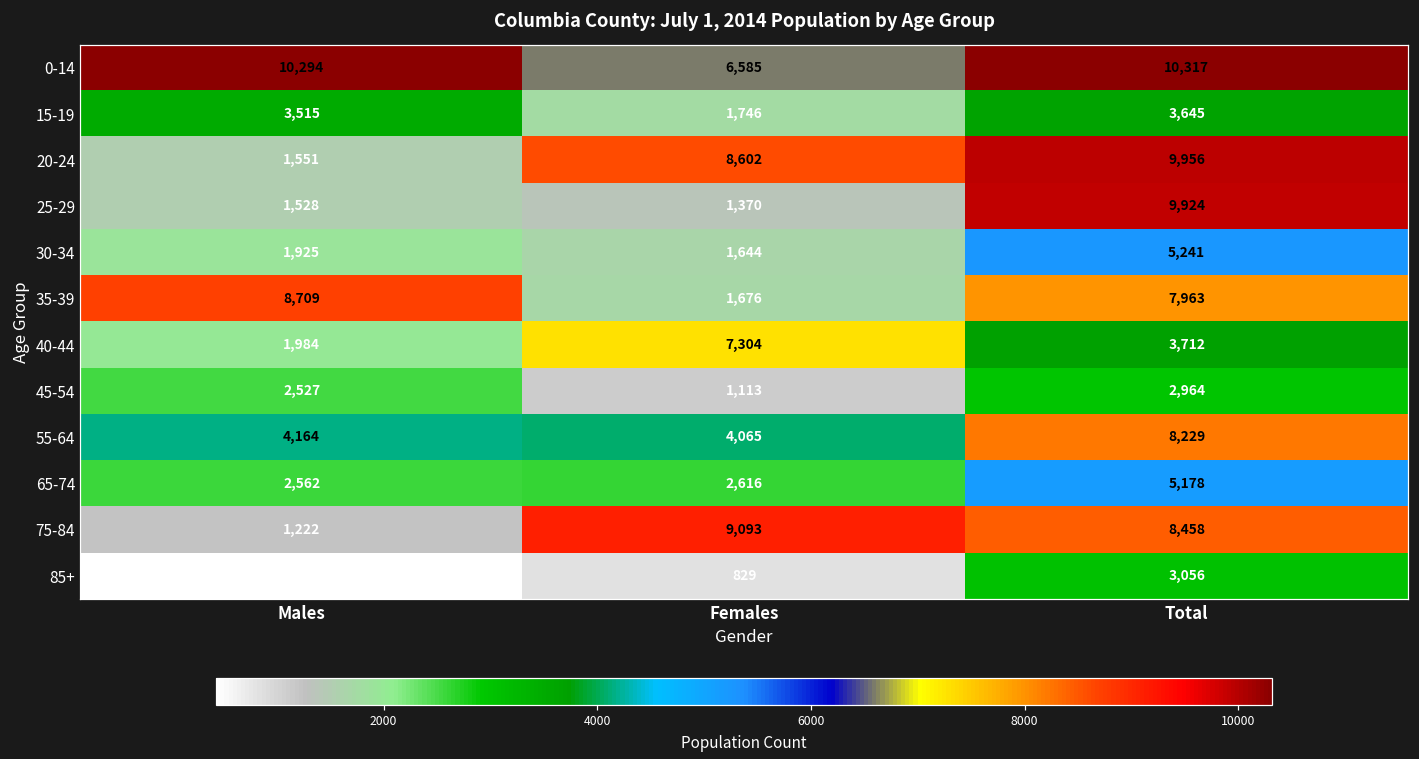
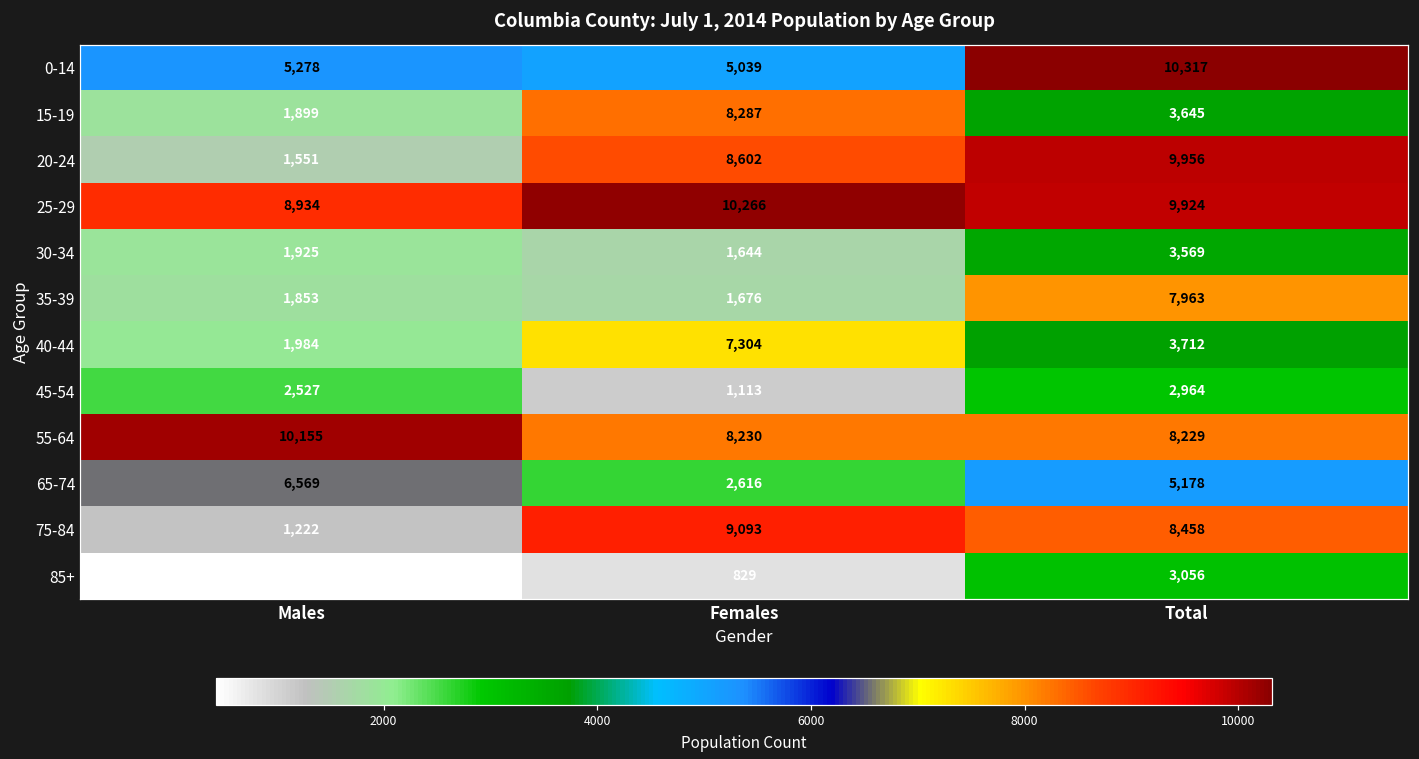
0-14, Males: 10,294 -> 5,278
0-14, Females: 6,585 -> 5,039
15-19, Males: 3,515 -> 1,899
15-19, Females: 1,746 -> 8,287
25-29, Males: 1,528 -> 8,934
25-29, Females: 1,370 -> 10,266
30-34, Total: 5,241 -> 3,569
35-39, Males: 8,709 -> 1,853
55-64, Males: 4,164 -> 10,155
55-64, Females: 4,065 -> 8,230
65-74, Males: 2,562 -> 6,569
